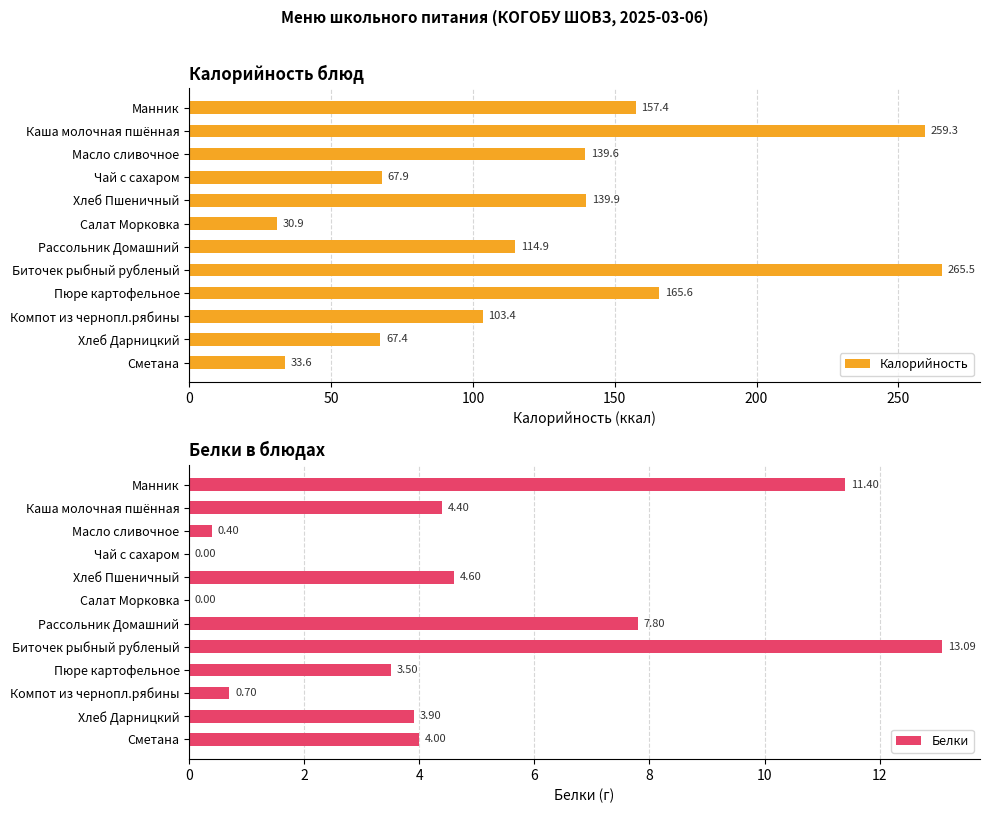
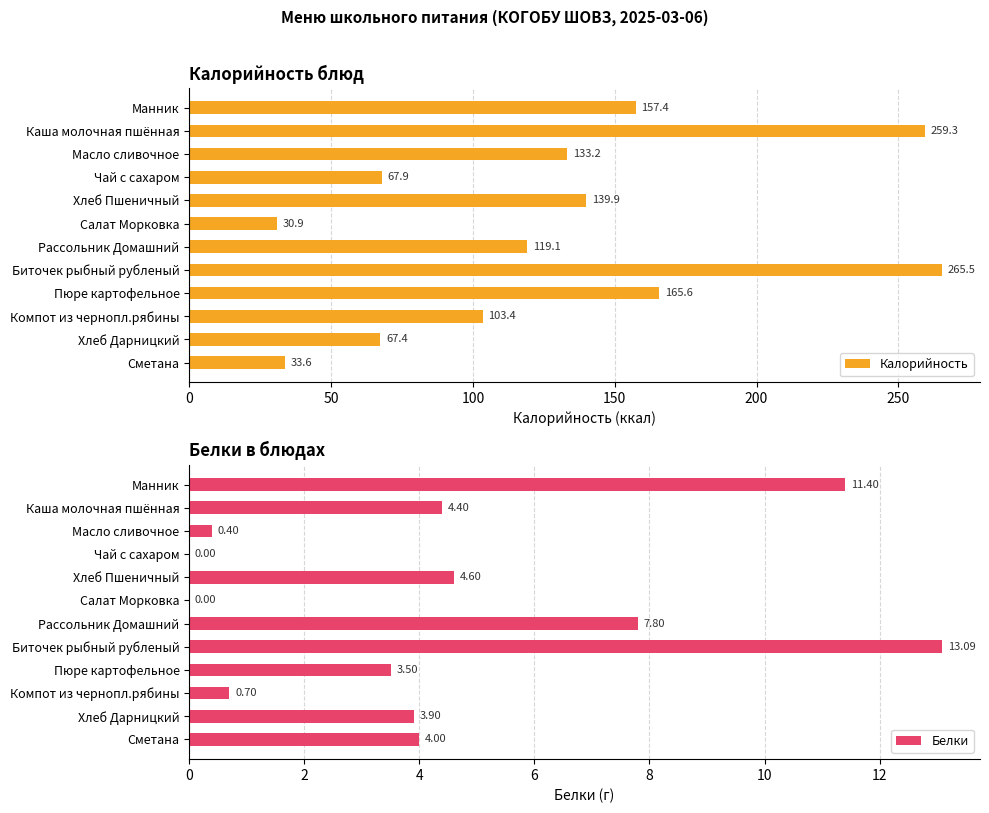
Калорийность блюд, Масло сливочное: 139.6 -> 133.2
Калорийность блюд, Рассольник Домашний: 114.9 -> 119.1
